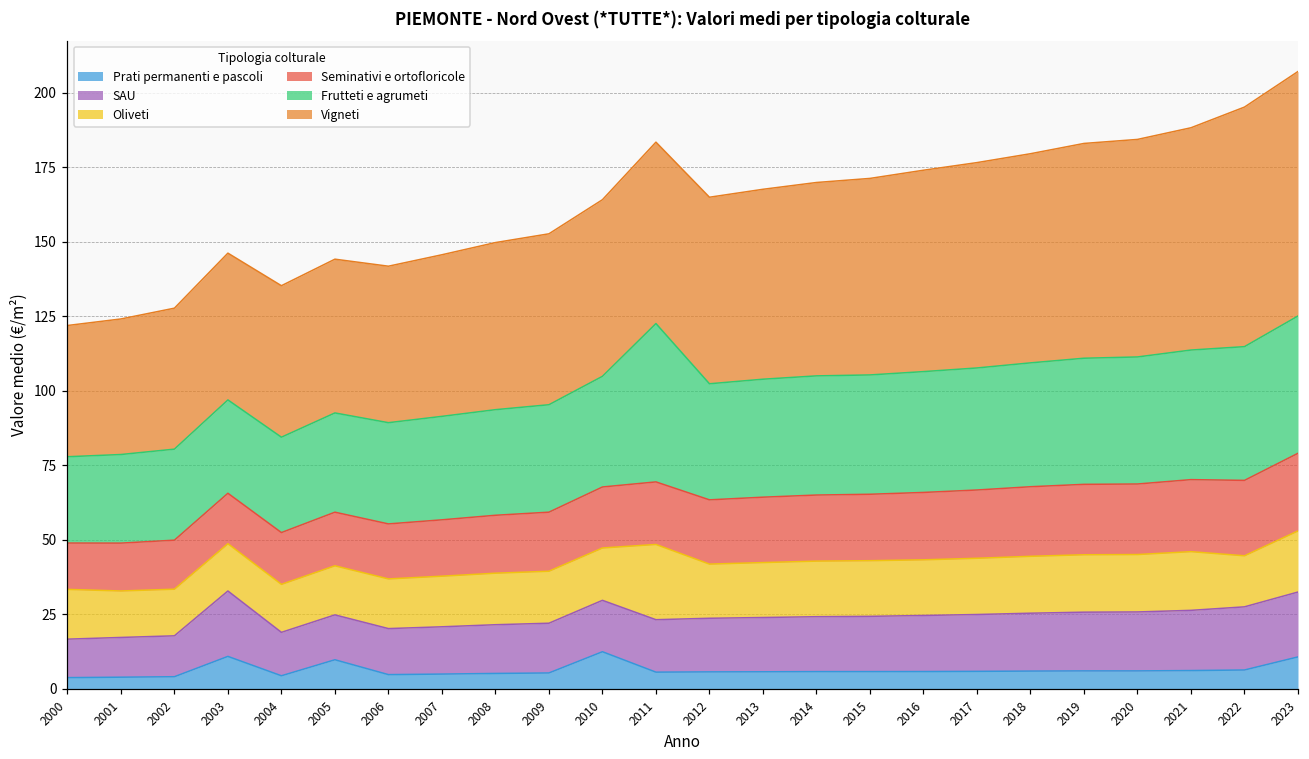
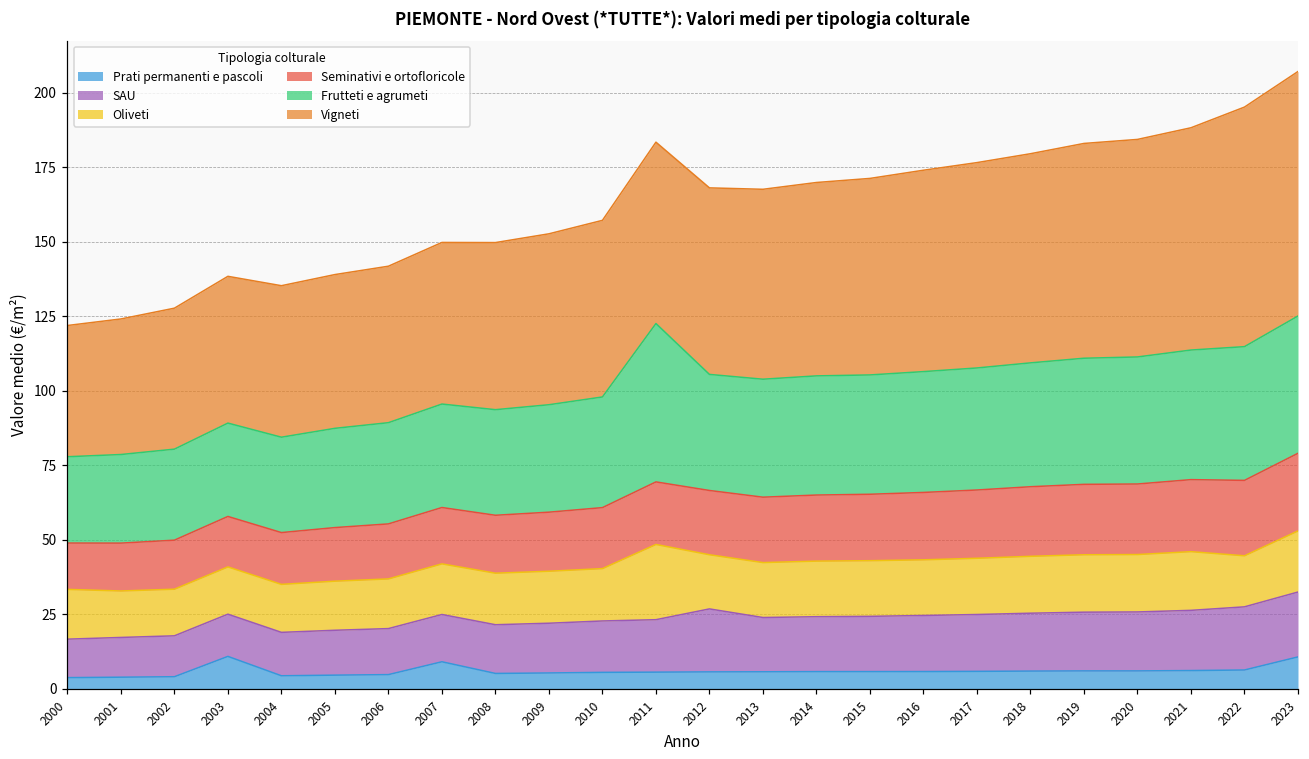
SAU, 2003: 22 -> 14
Prati permanenti e pascoli, 2005: 10 -> 5
Prati permanenti e pascoli, 2007: 5 -> 9
Prati permanenti e pascoli, 2010: 12 -> 5
SAU, 2012: 18 -> 21
